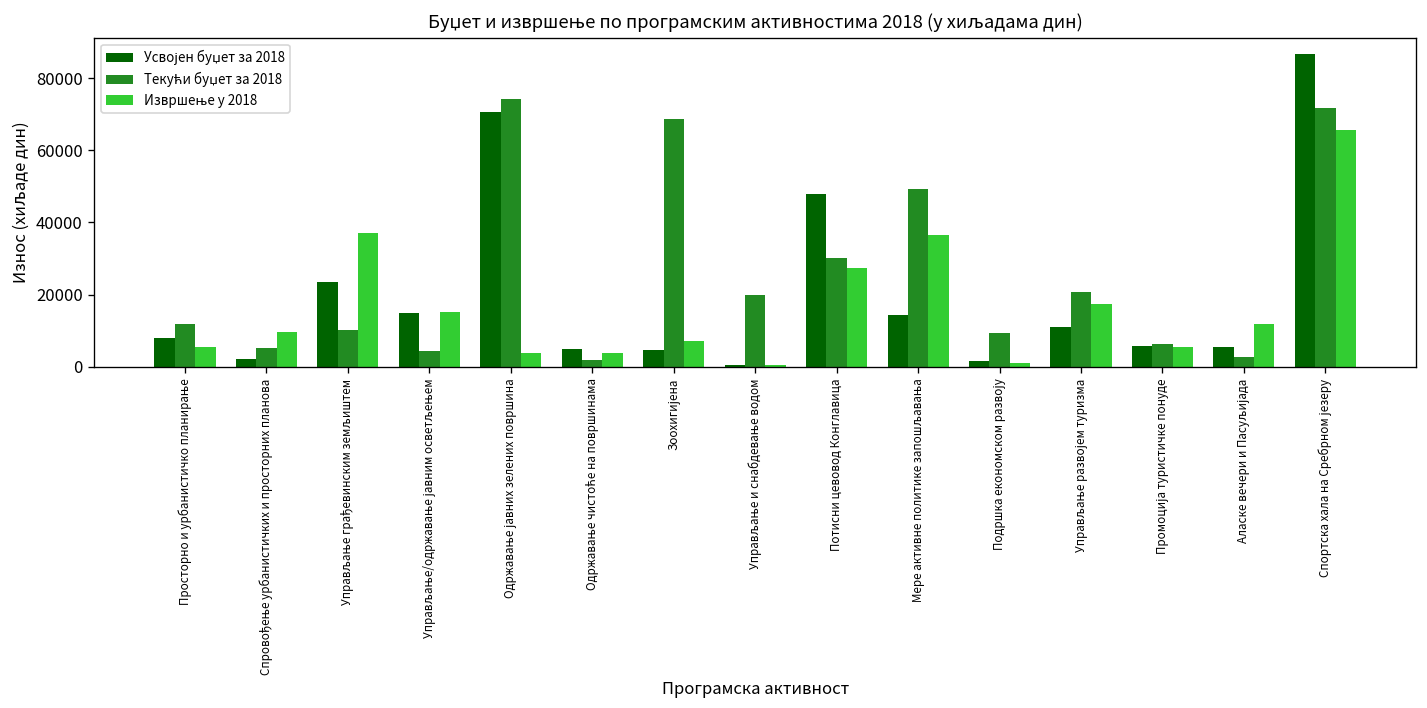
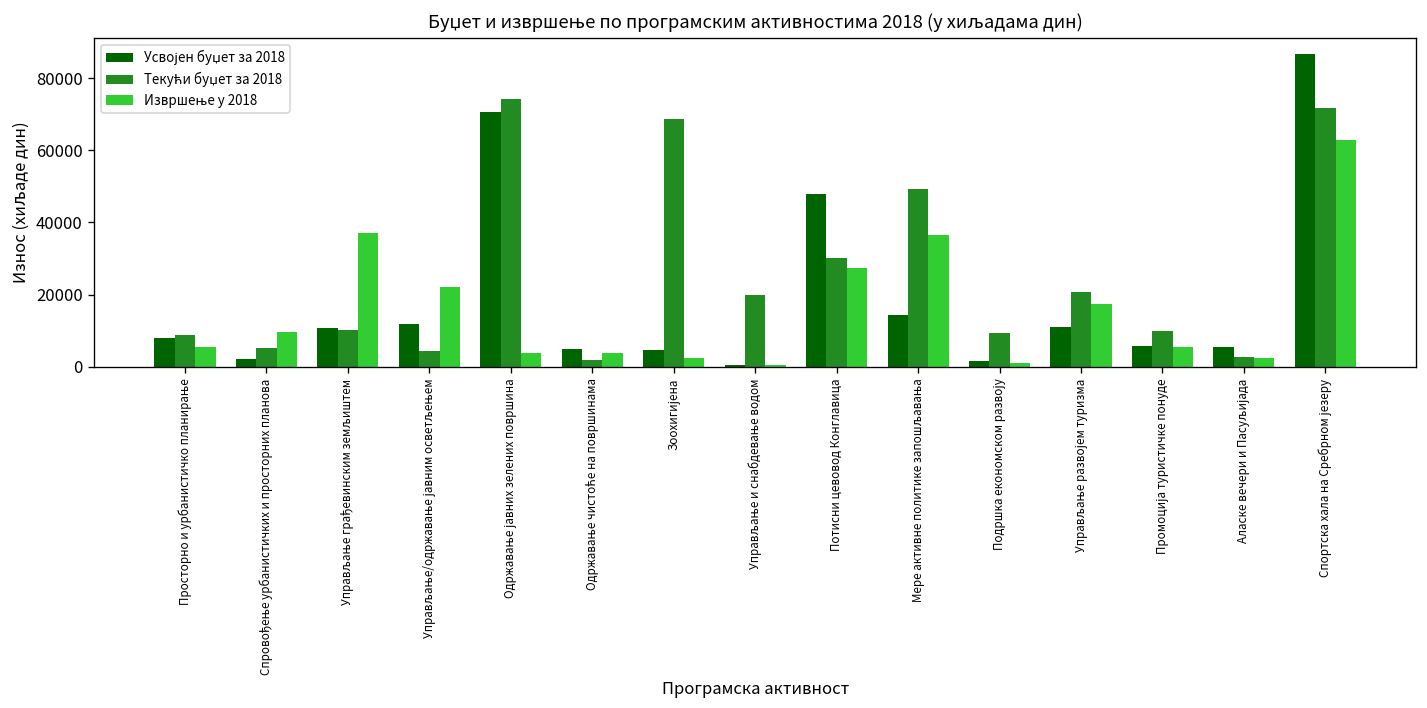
Текући буџет за 2018, Просторно и урбанистичко планирање: 12000 -> 9000
Усвојен буџет за 2018, Управљање грађевинским земљиштем: 23000 -> 11000
Усвојен буџет за 2018, Управљање/одржавање јавним осветљењем: 15000 -> 12000
Извршење у 2018, Управљање/одржавање јавним осветљењем: 15000 -> 22000
Извршење у 2018, Зоохигијена: 7000 -> 2000
Текући буџет за 2018, Промоција туристичке понуде: 6000 -> 10000
Извршење у 2018, Аласке вечери и Пасуљијада: 12000 -> 2000
Извршење у 2018, Спортска хала на Сребрном језеру: 66000 -> 63000
